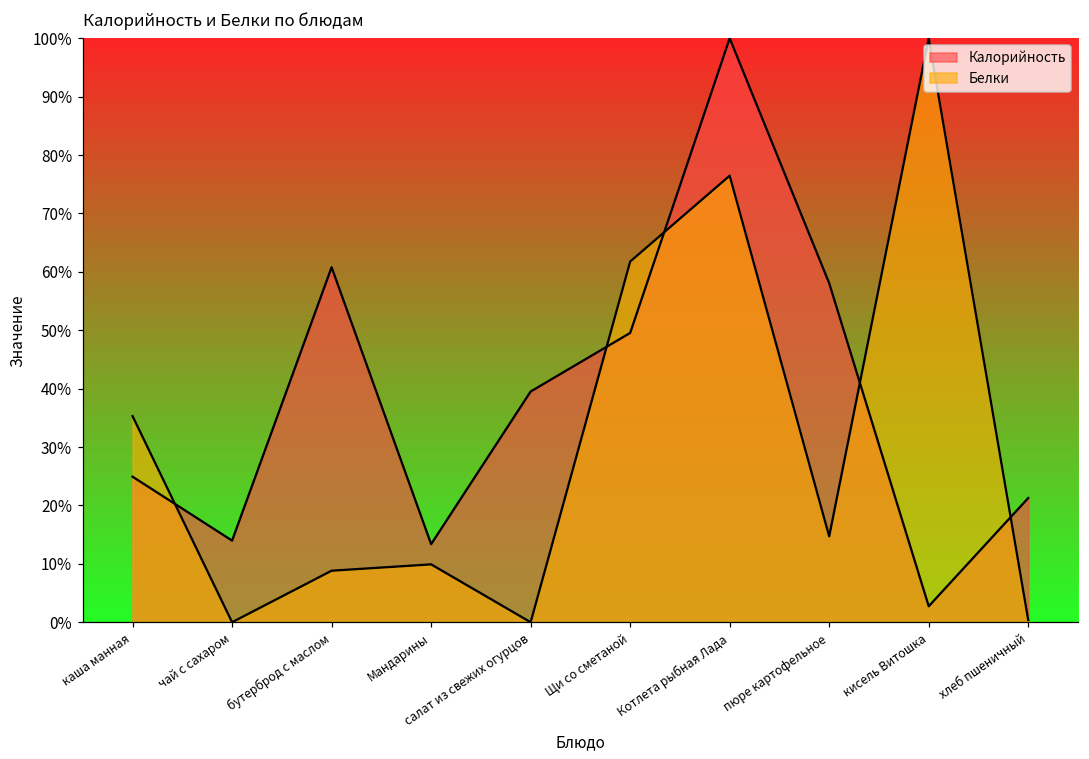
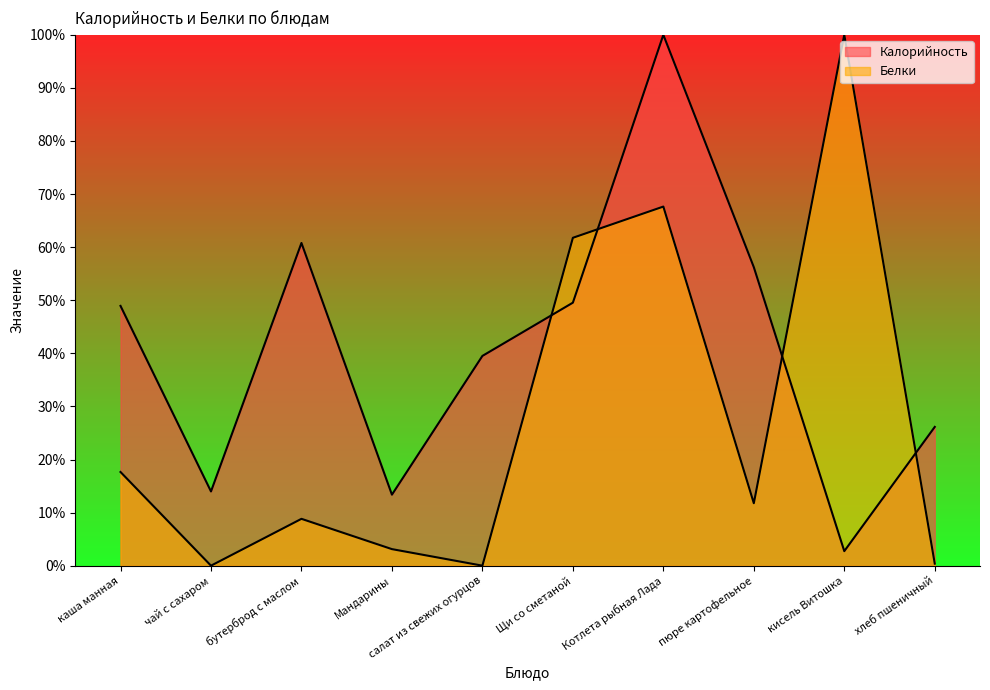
Калорийность, каша манная: 25% -> 49%
Белки, каша манная: 35% -> 18%
Белки, Мандарины: 10% -> 3%
Белки, Котлета рыбная Лада: 76% -> 68%
Калорийность, пюре картофельное: 58% -> 56%
Белки, пюре картофельное: 15% -> 12%
Калорийность, хлеб пшеничный: 21% -> 26%
